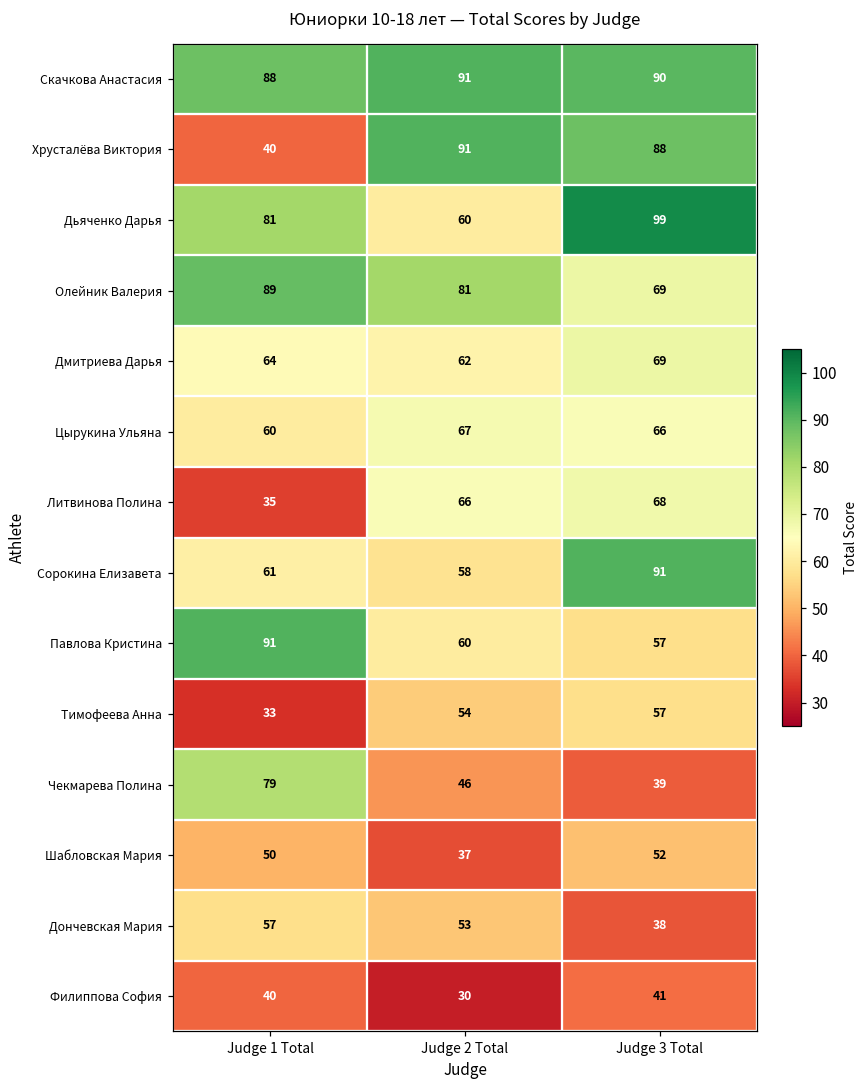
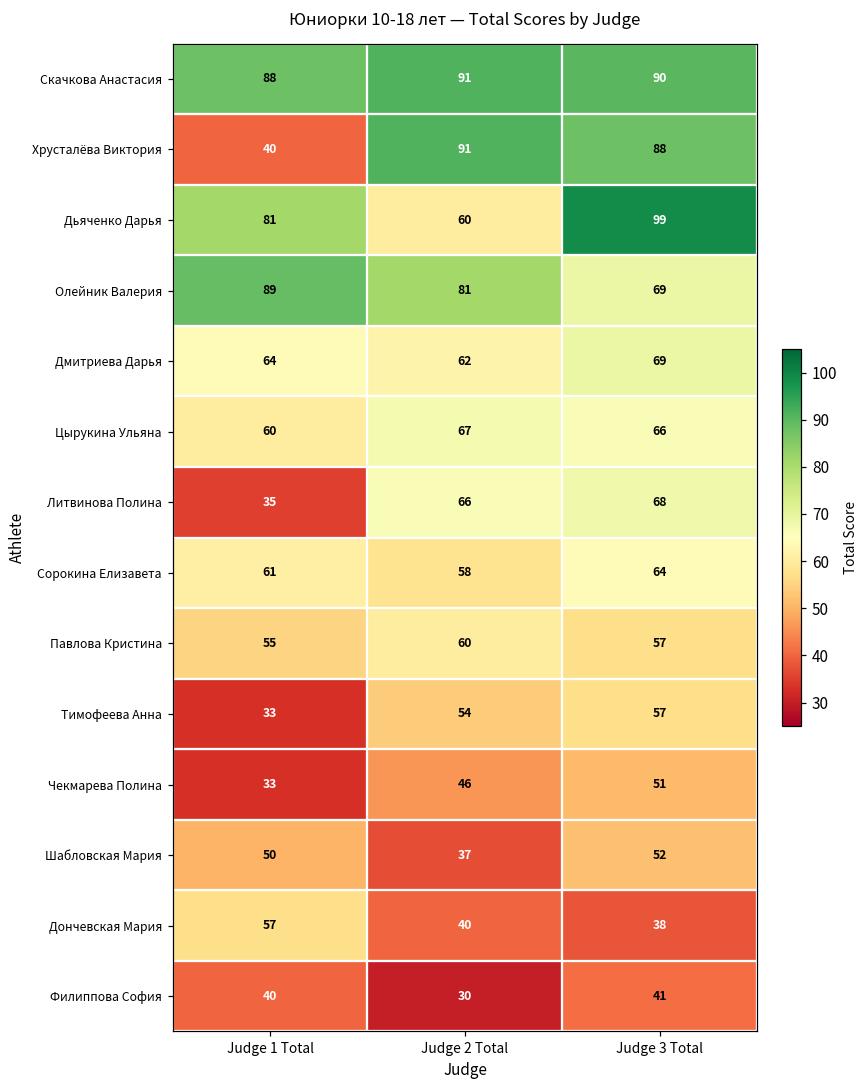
Сорокина Елизавета, Judge 3 Total: 91 -> 64
Павлова Кристина, Judge 1 Total: 91 -> 55
Чекмарева Полина, Judge 1 Total: 79 -> 33
Чекмарева Полина, Judge 3 Total: 39 -> 51
Дончевская Мария, Judge 2 Total: 53 -> 40
